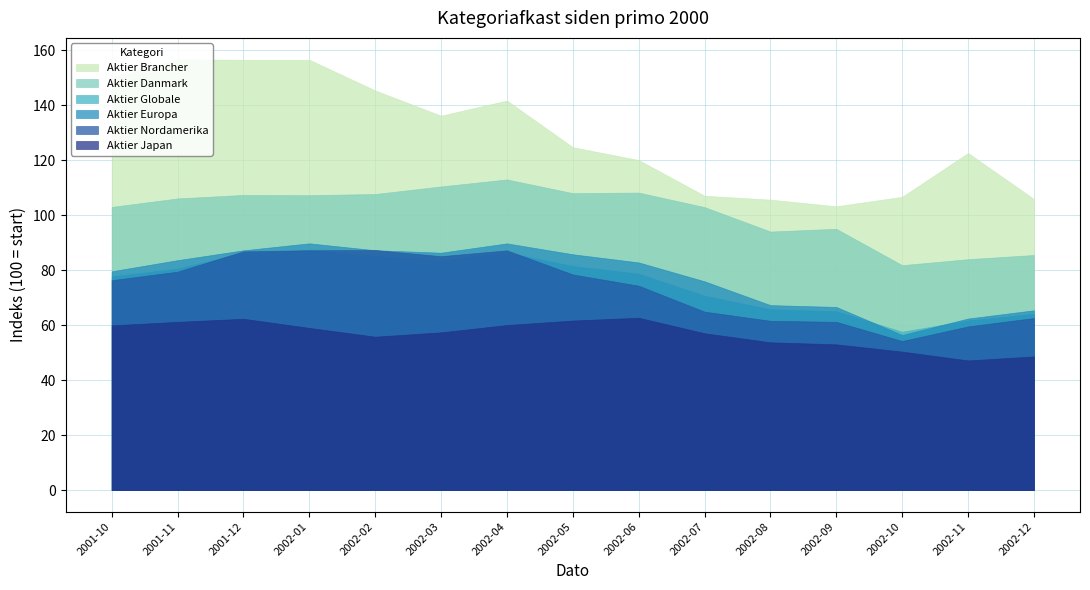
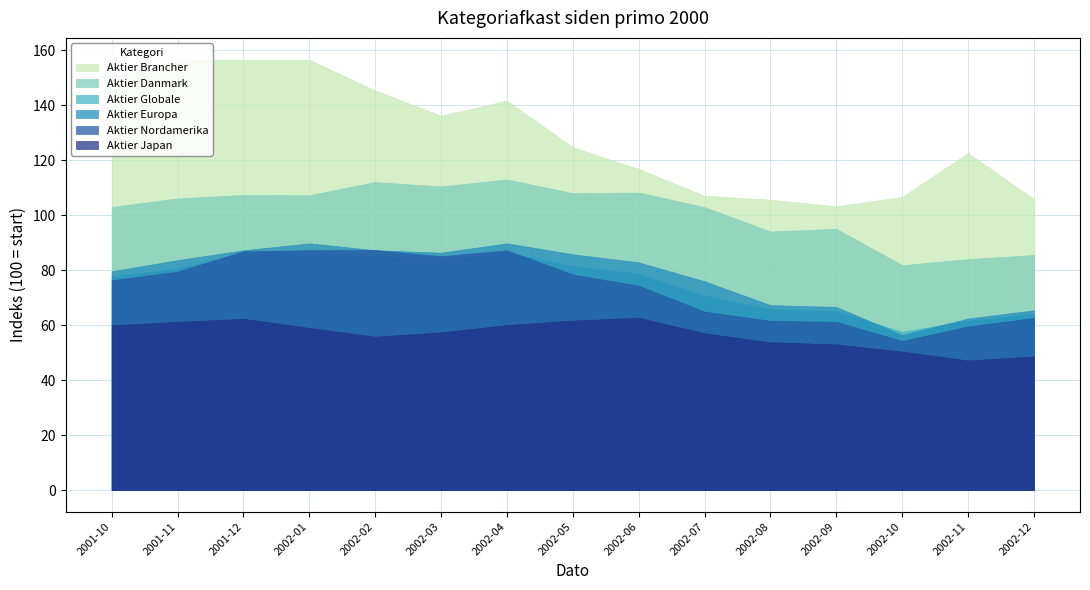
Aktier Danmark, 2002-02: 108 -> 112
Aktier Brancher, 2002-06: 120 -> 117
